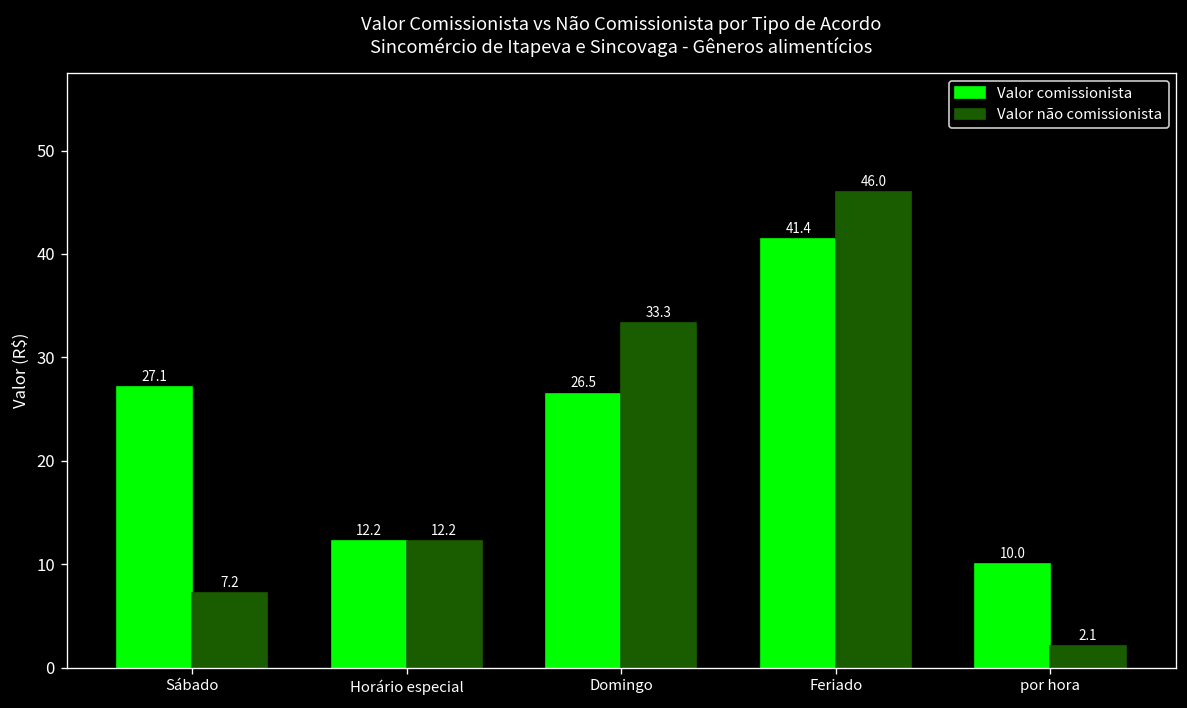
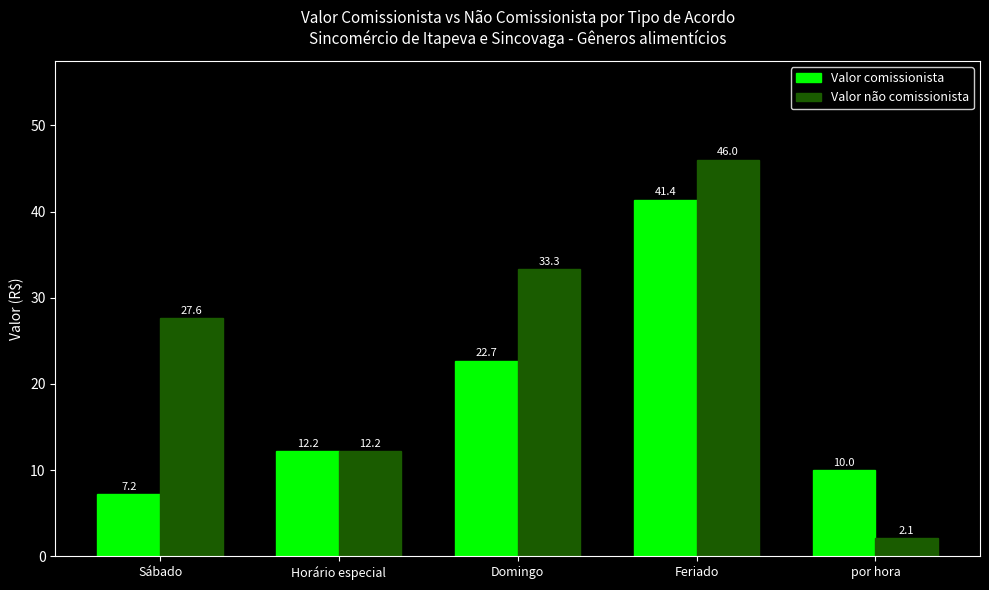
Valor comissionista, Sábado: 27.1 -> 7.2
Valor não comissionista, Sábado: 7.2 -> 27.6
Valor comissionista, Domingo: 26.5 -> 22.7
